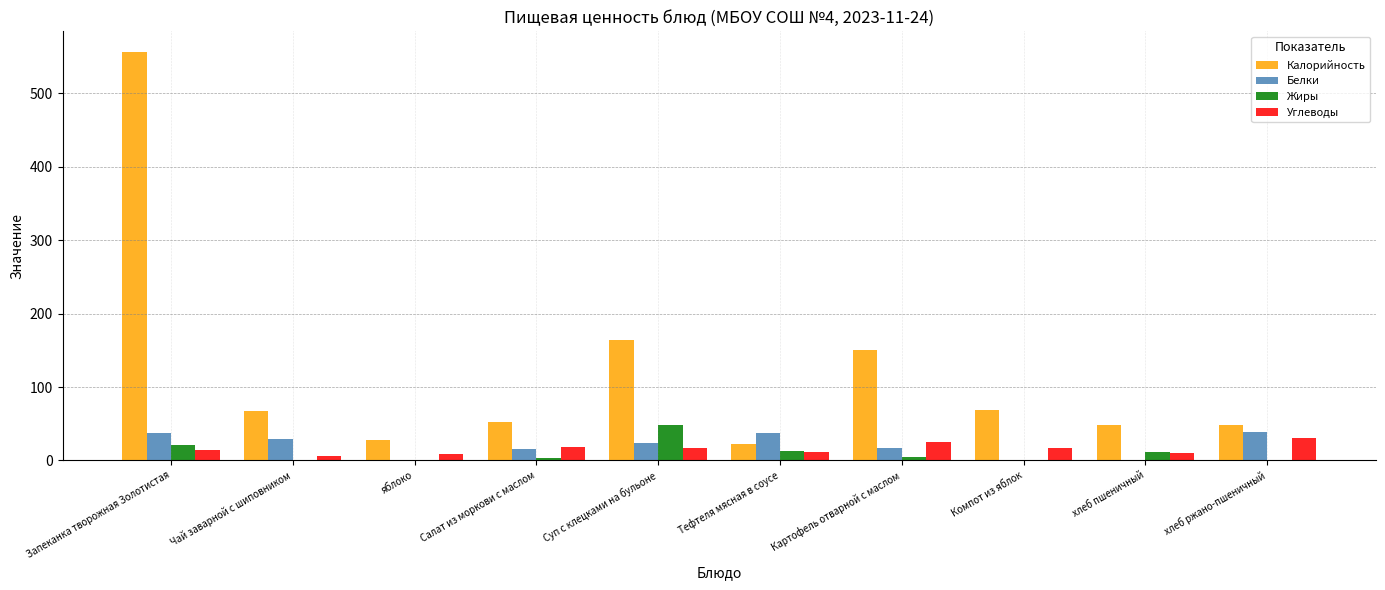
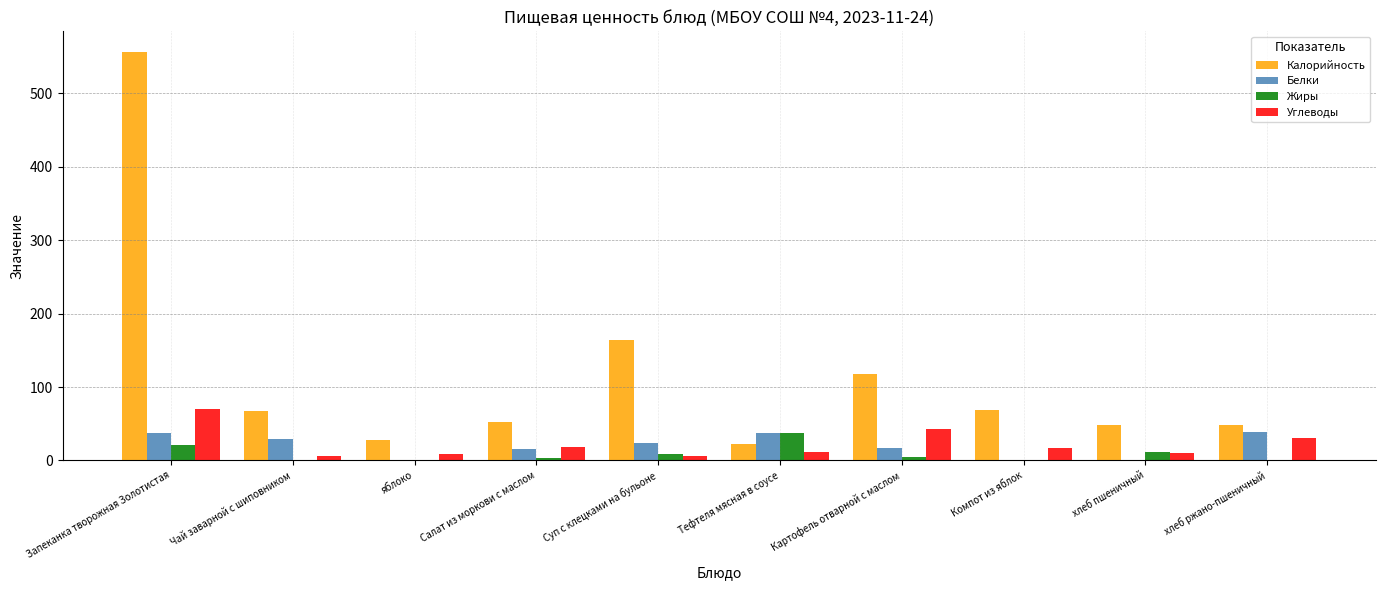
Углеводы, Запеканка творожная Золотистая: 10 -> 70
Жиры, Суп с клецками на бульоне: 50 -> 10
Углеводы, Суп с клецками на бульоне: 20 -> 10
Жиры, Тефтеля мясная в соусе: 10 -> 40
Калорийность, Картофель отварной с маслом: 150 -> 120
Углеводы, Картофель отварной с маслом: 20 -> 40
